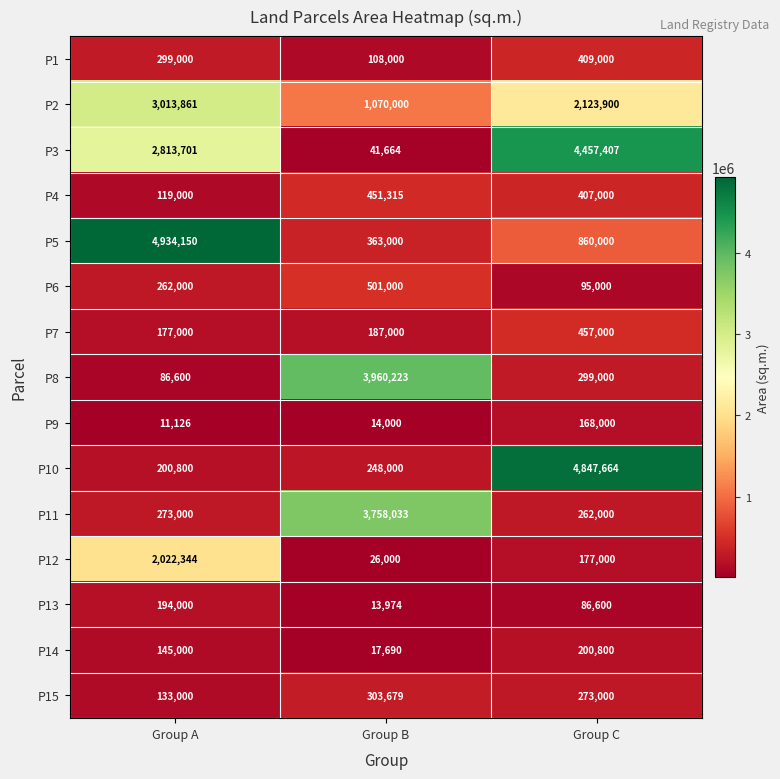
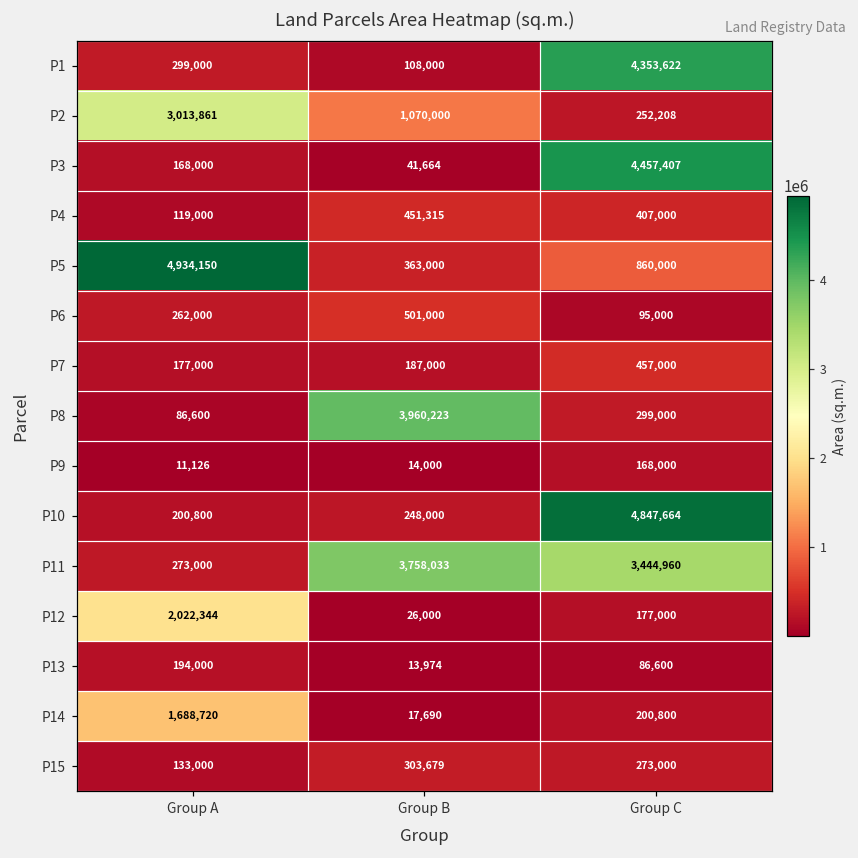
P1, Group C: 409,000 -> 4,353,622
P2, Group C: 2,123,900 -> 252,208
P3, Group A: 2,813,701 -> 168,000
P11, Group C: 262,000 -> 3,444,960
P14, Group A: 145,000 -> 1,688,720
